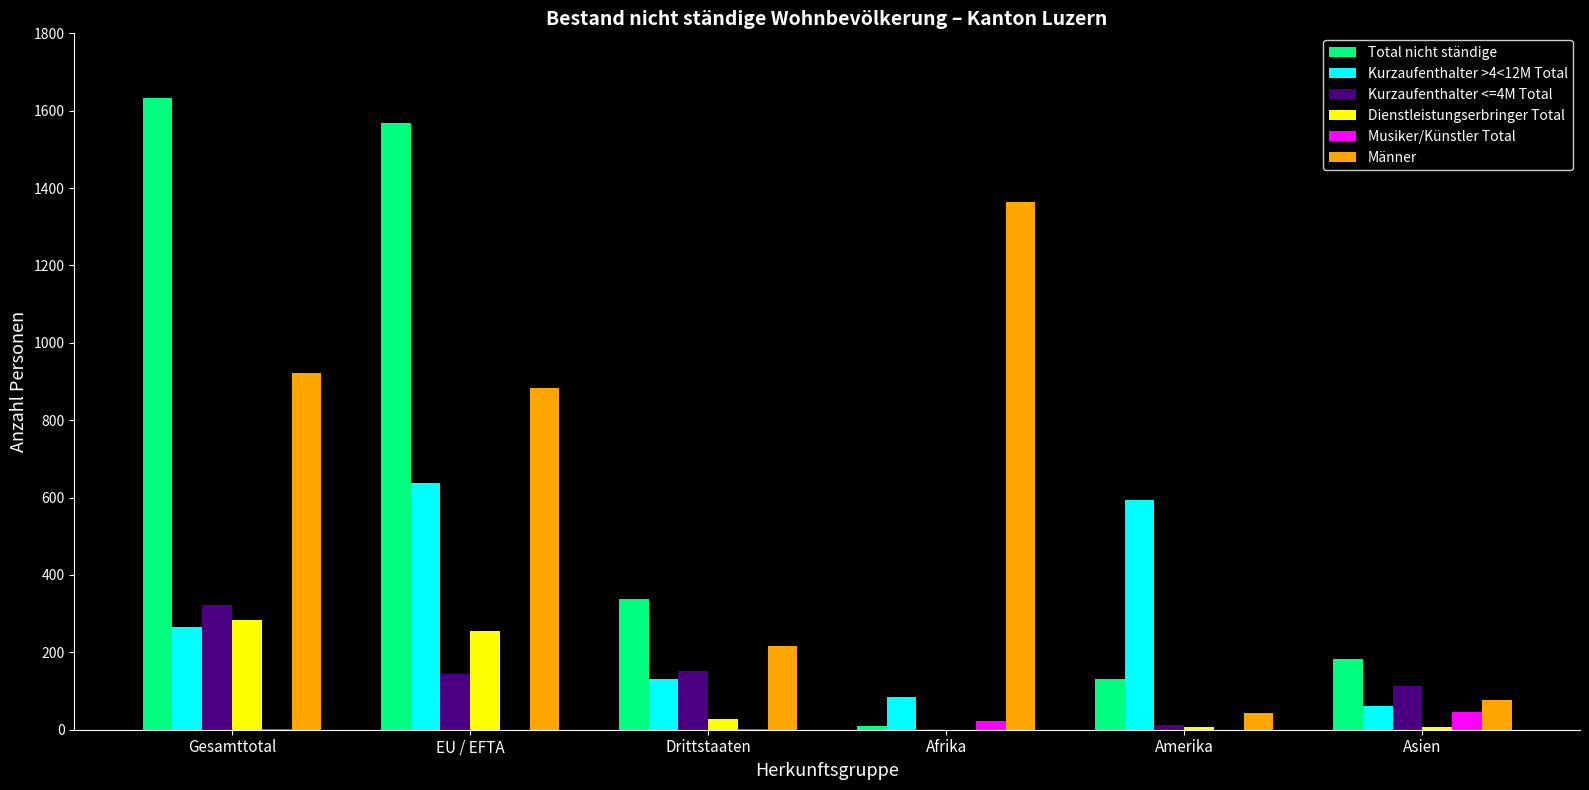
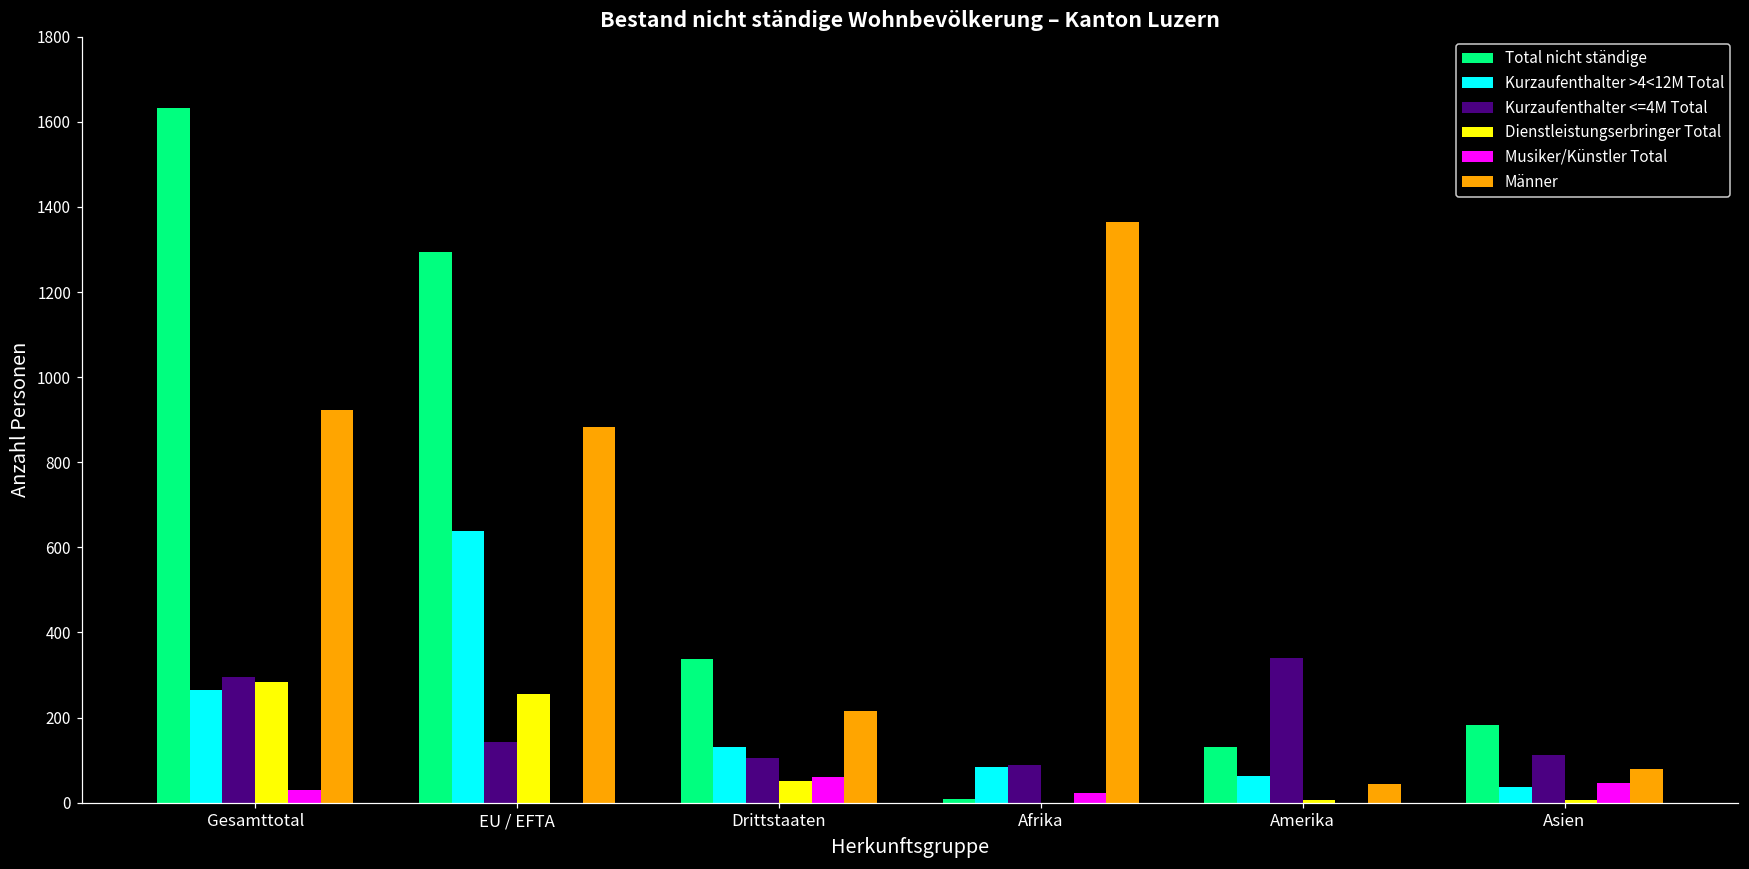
Kurzaufenthalter <=4M Total, Gesamttotal: 320 -> 300
Musiker/Künstler Total, Gesamttotal: 0 -> 30
Total nicht ständige, EU / EFTA: 1570 -> 1300
Kurzaufenthalter <=4M Total, Drittstaaten: 150 -> 110
Dienstleistungserbringer Total, Drittstaaten: 30 -> 50
Musiker/Künstler Total, Drittstaaten: 0 -> 60
Kurzaufenthalter <=4M Total, Afrika: 0 -> 90
Kurzaufenthalter >4<12M Total, Amerika: 600 -> 60
Kurzaufenthalter <=4M Total, Amerika: 10 -> 340
Kurzaufenthalter >4<12M Total, Asien: 60 -> 40
